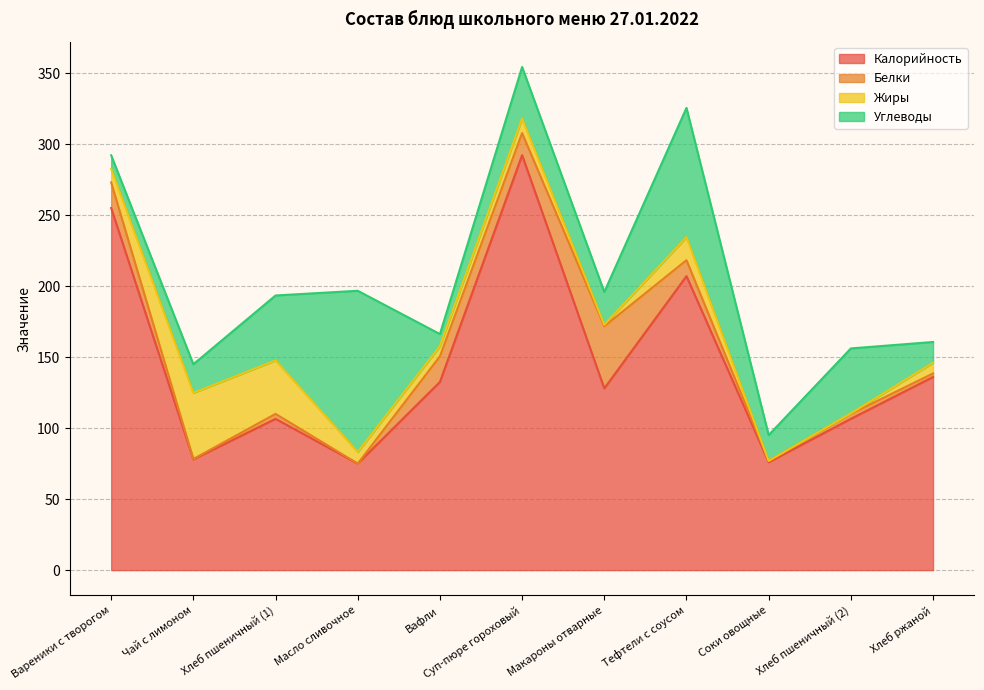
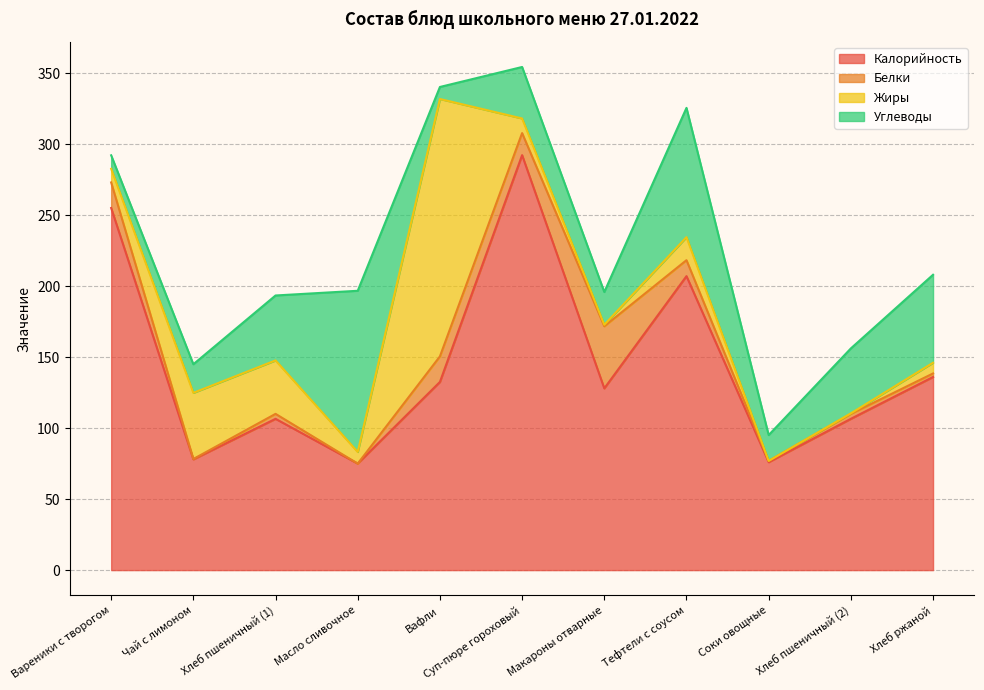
Жиры, Вафли: 7 -> 181
Углеводы, Хлеб ржаной: 15 -> 62
